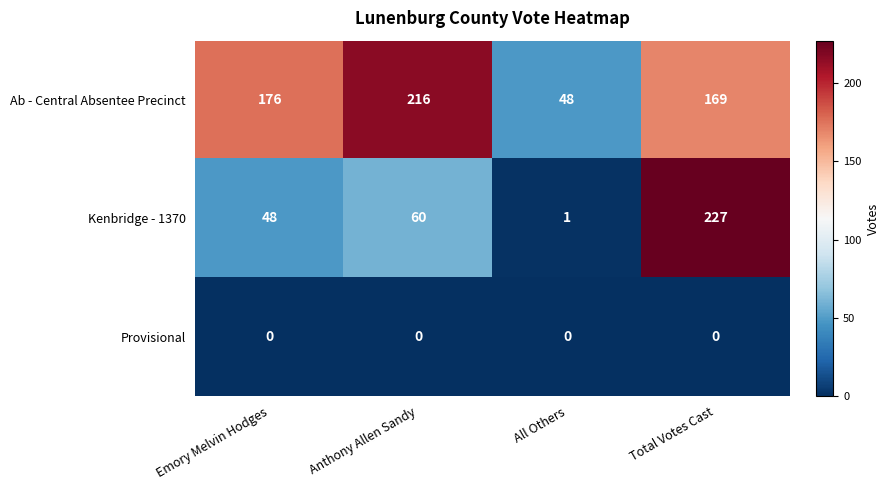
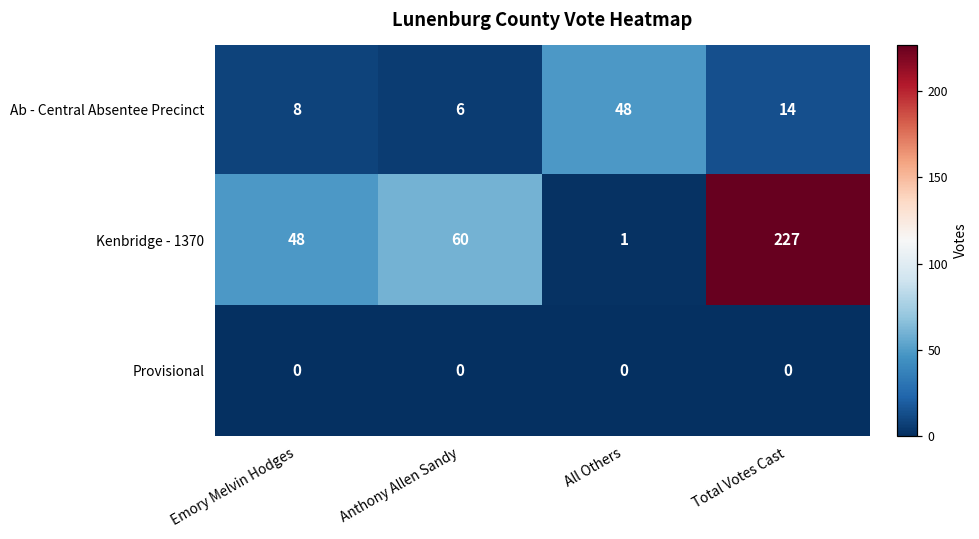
Ab - Central Absentee Precinct, Emory Melvin Hodges: 176 -> 8
Ab - Central Absentee Precinct, Anthony Allen Sandy: 216 -> 6
Ab - Central Absentee Precinct, Total Votes Cast: 169 -> 14
